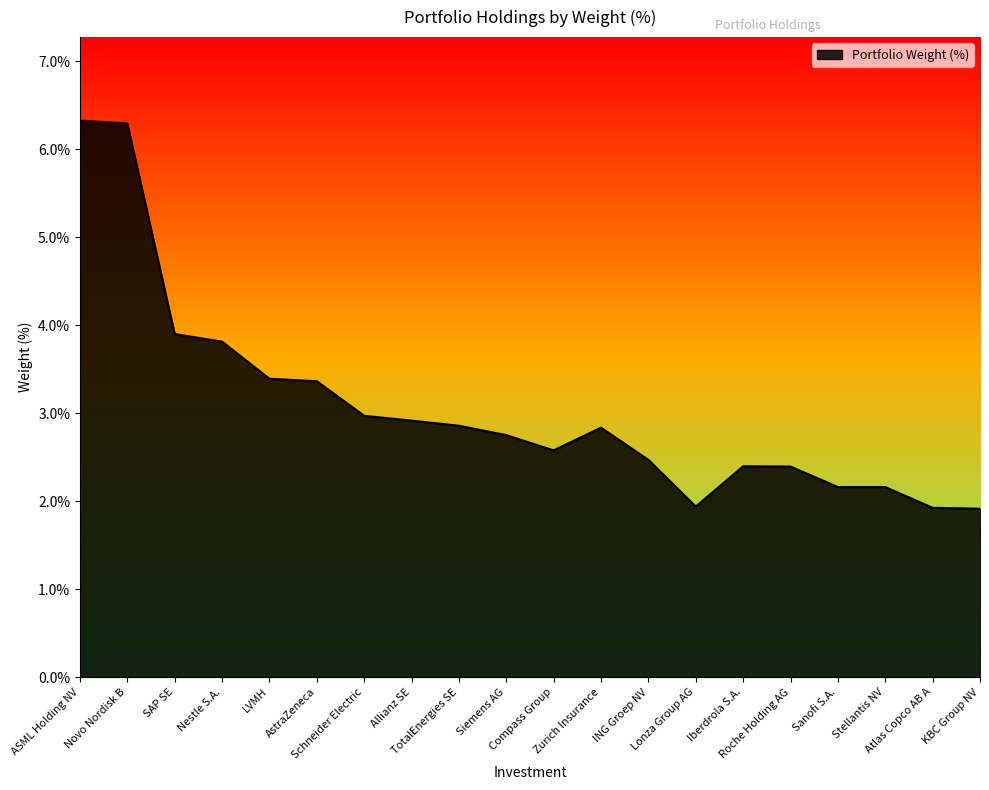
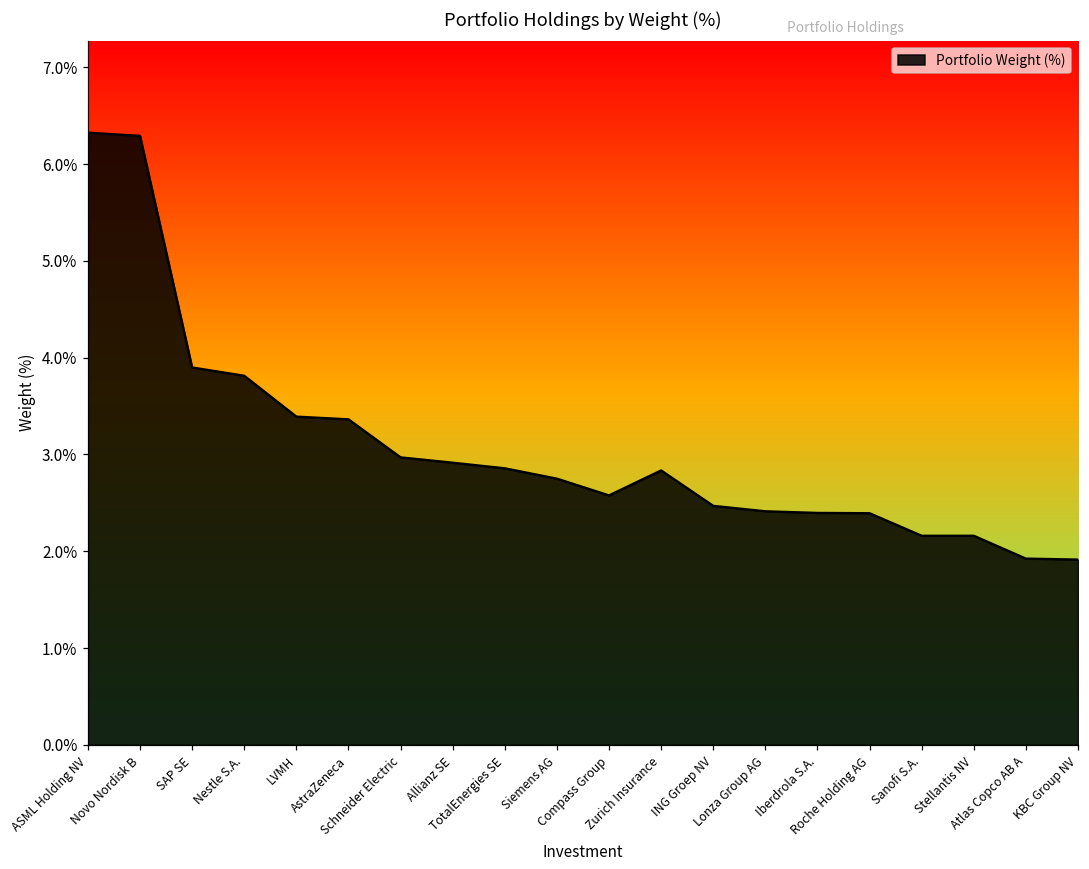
Lonza Group AG: 1.9% -> 2.4%
